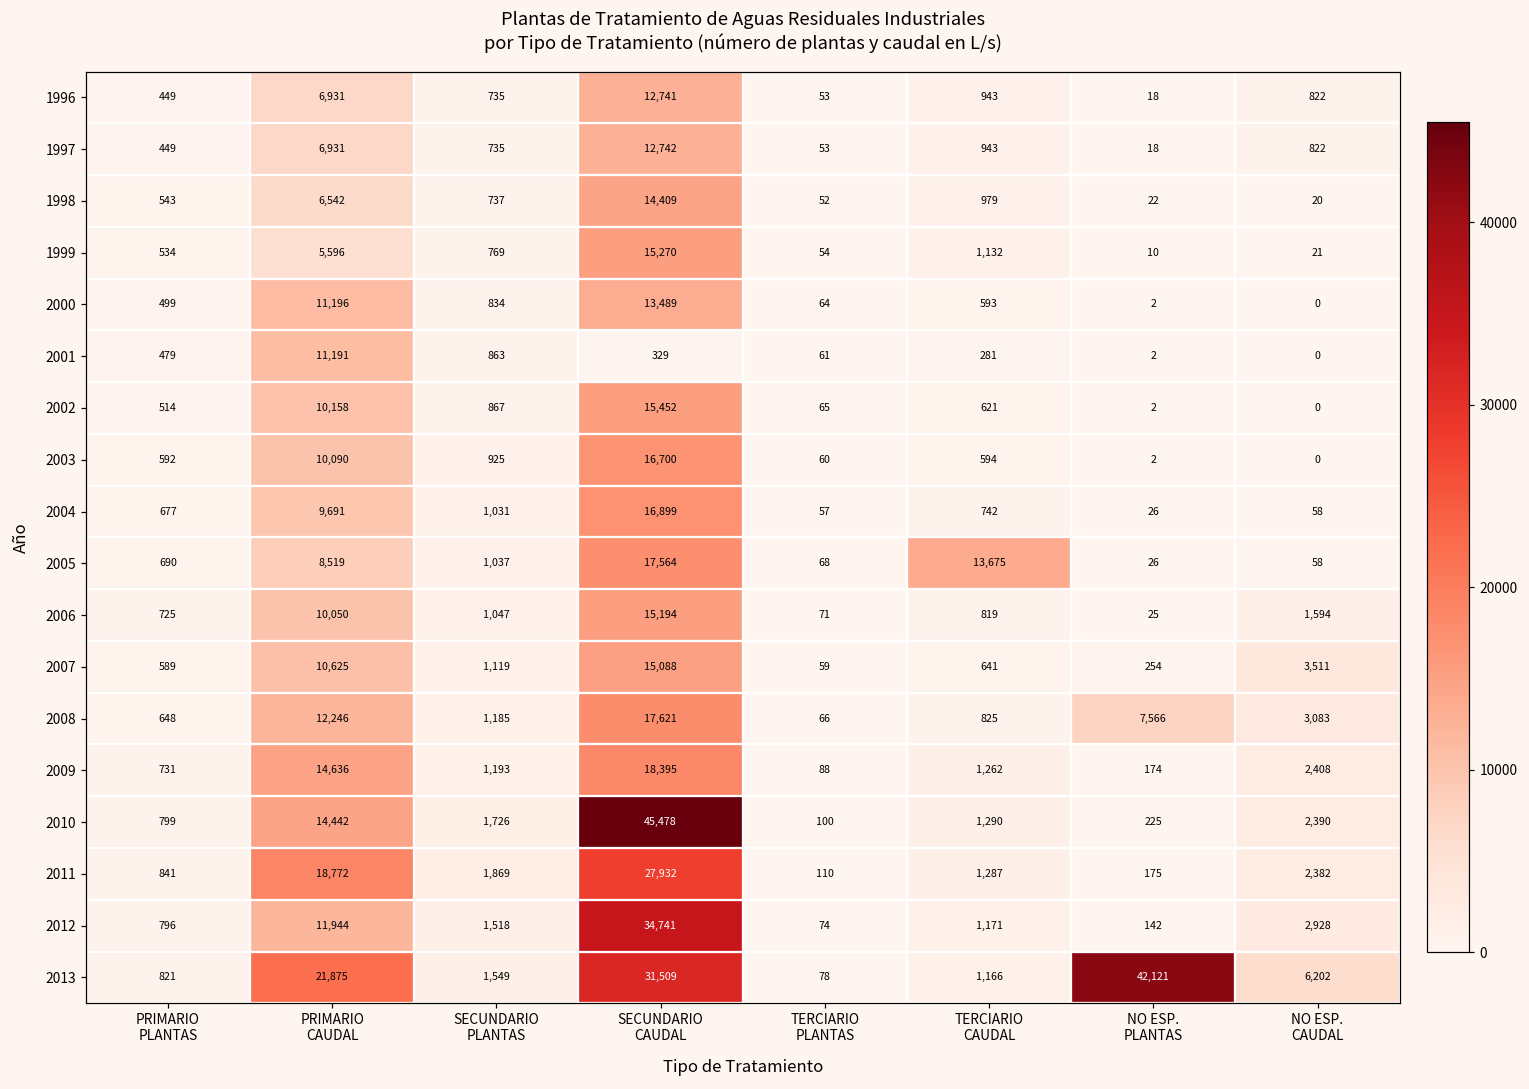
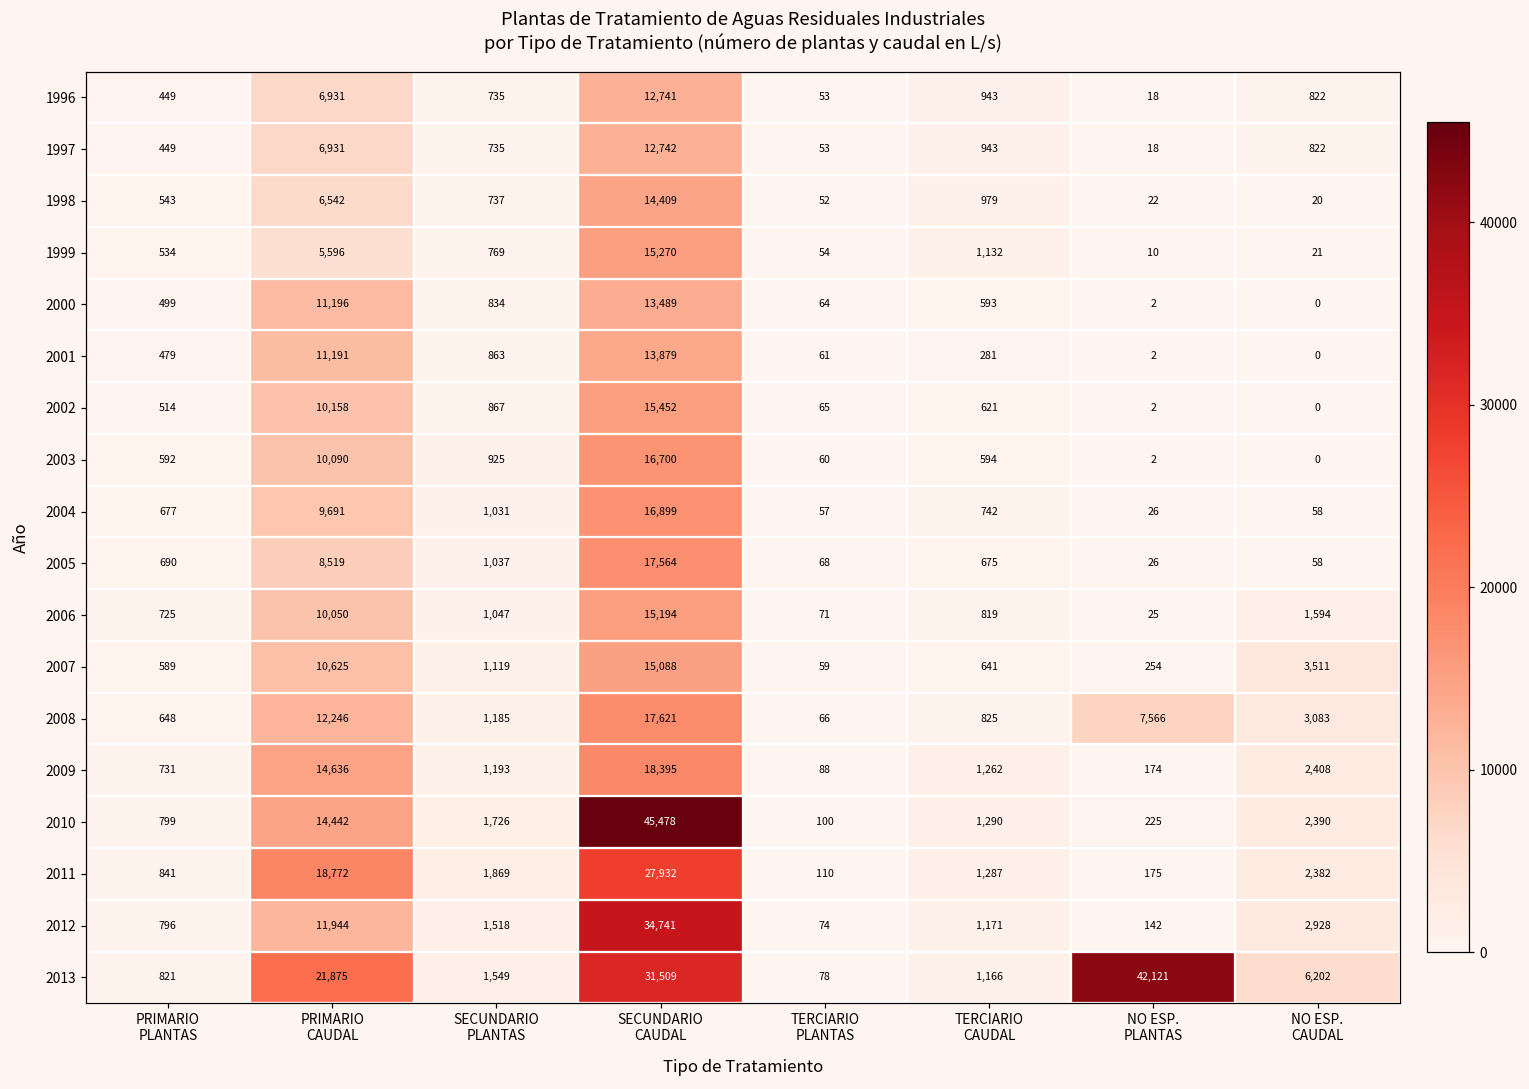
2001, SECUNDARIO CAUDAL: 329 -> 13,879
2005, TERCIARIO CAUDAL: 13,675 -> 675
